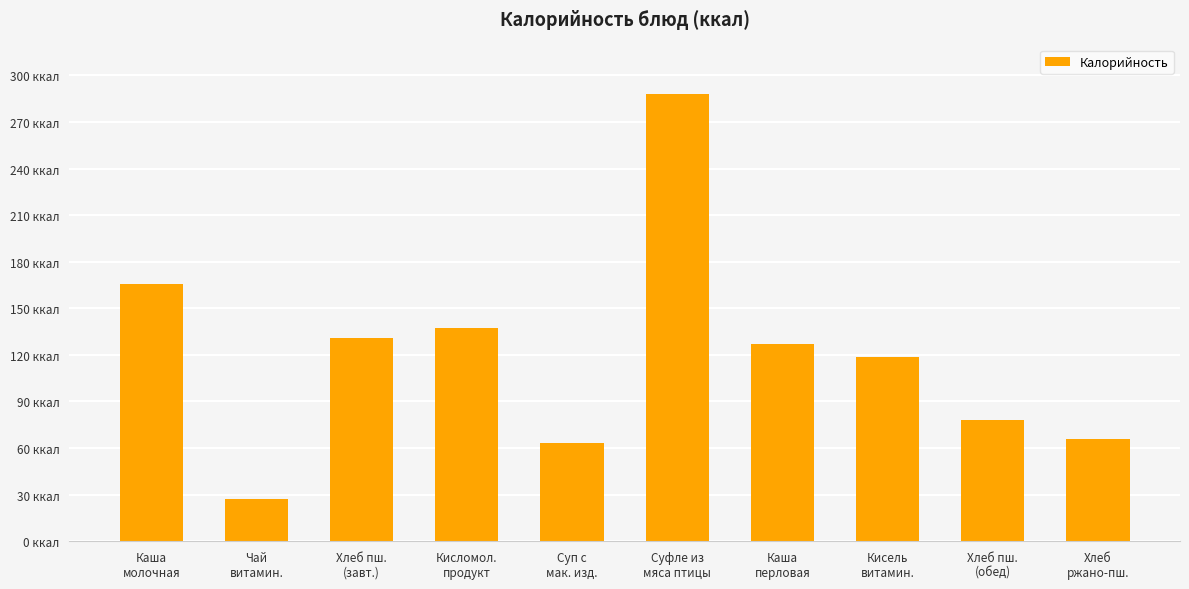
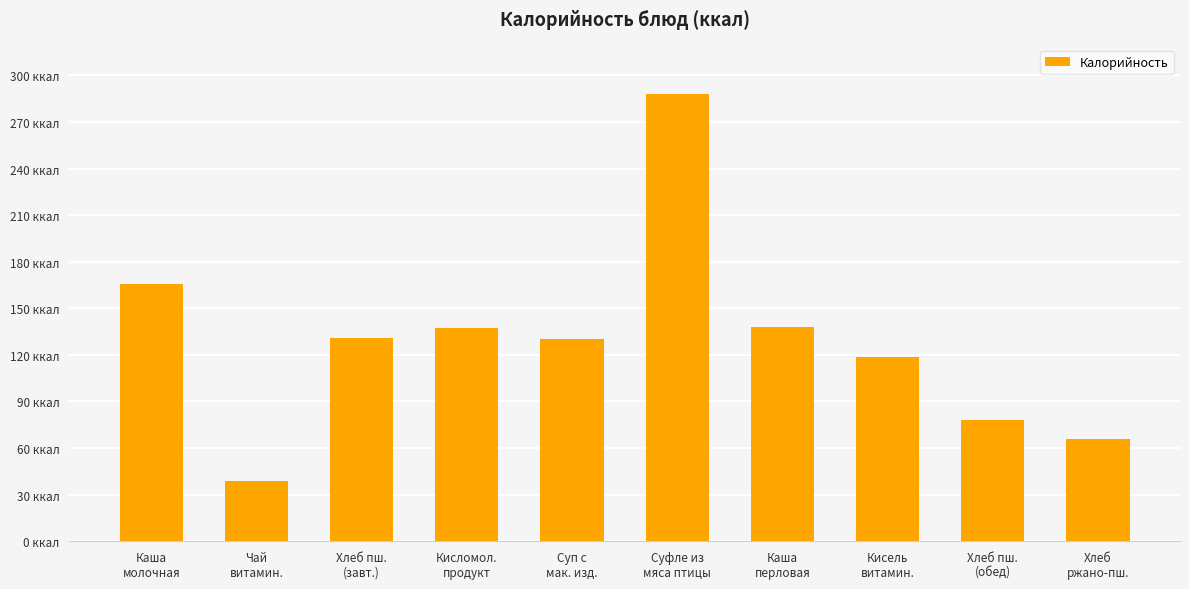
Чай витамин.: 27 ккал -> 39 ккал
Суп с мак. изд.: 63 ккал -> 130 ккал
Каша перловая: 127 ккал -> 138 ккал
